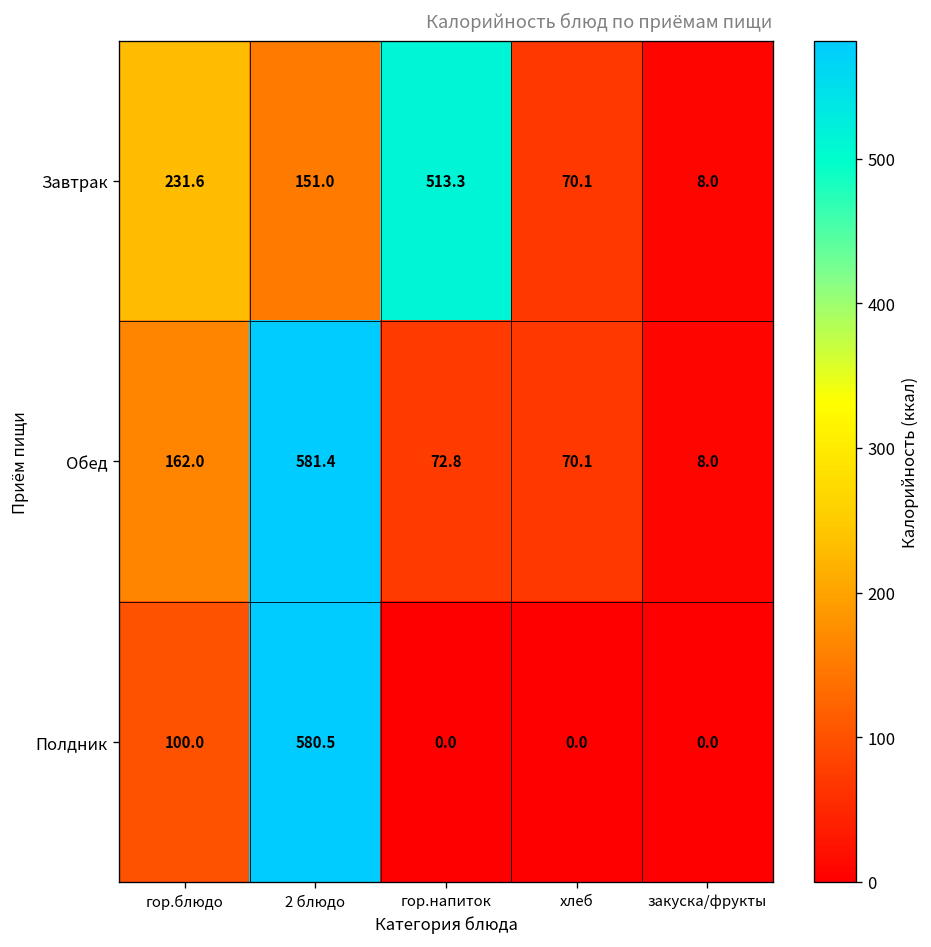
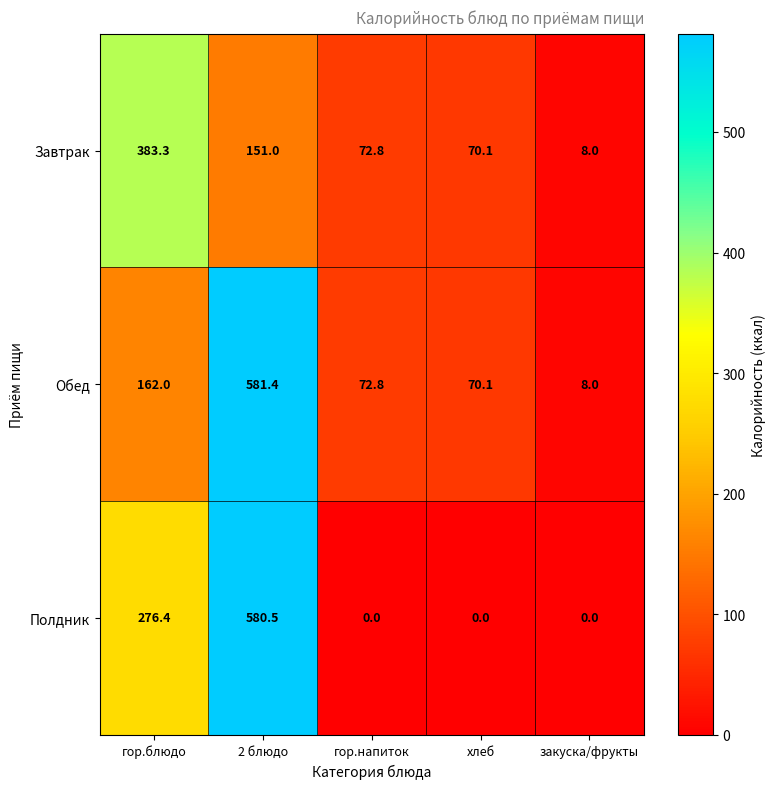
Завтрак, гор.блюдо: 231.6 -> 383.3
Завтрак, гор.напиток: 513.3 -> 72.8
Полдник, гор.блюдо: 100.0 -> 276.4
